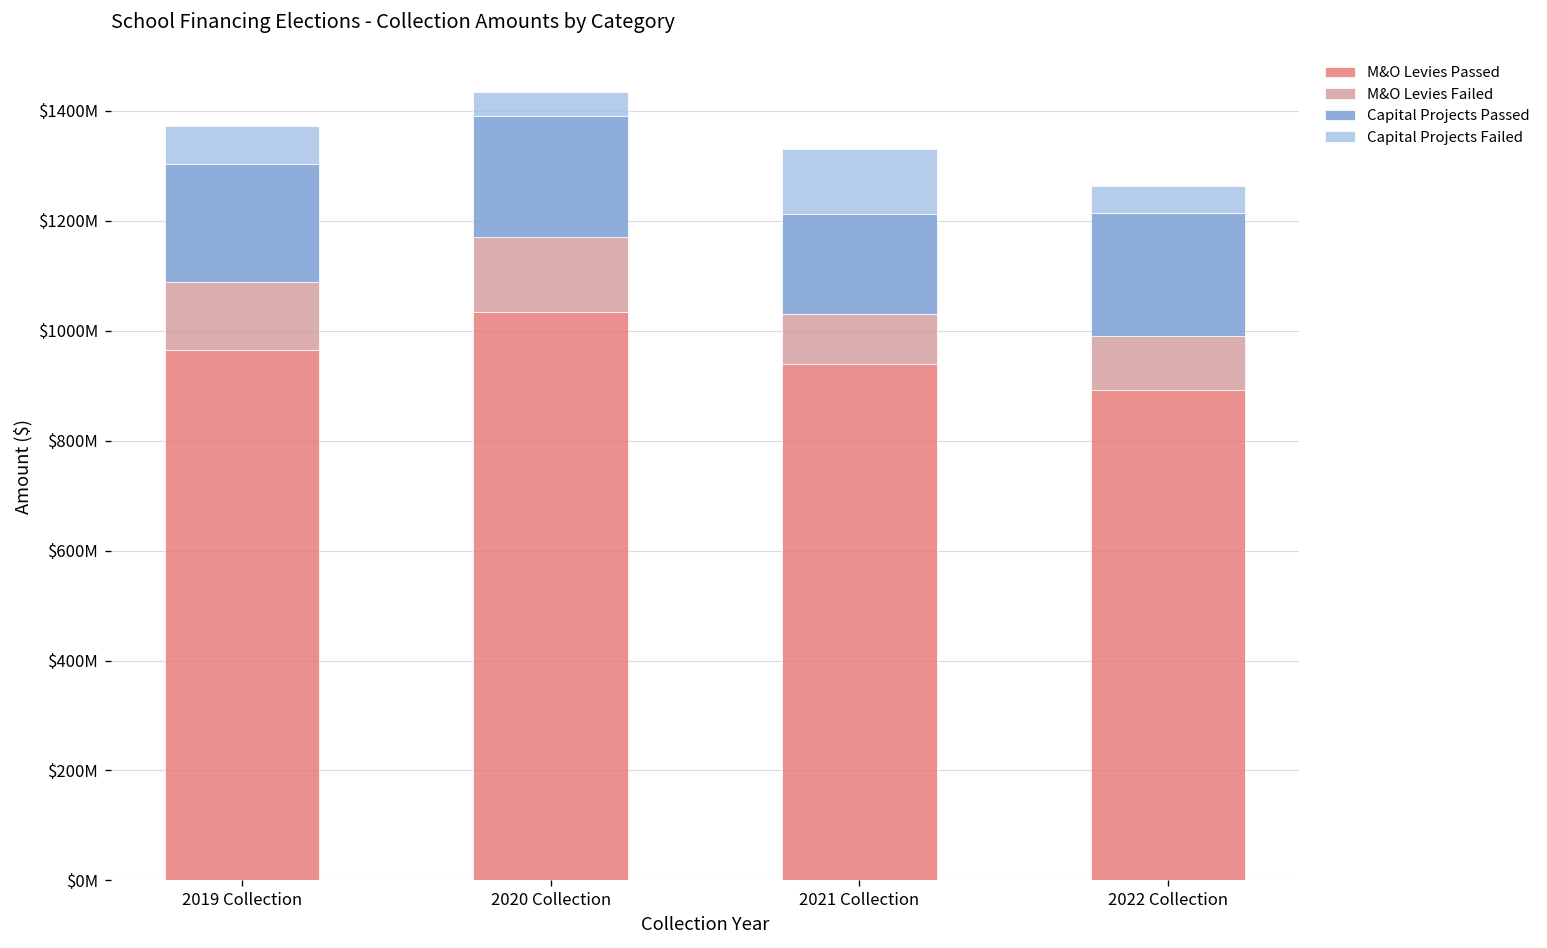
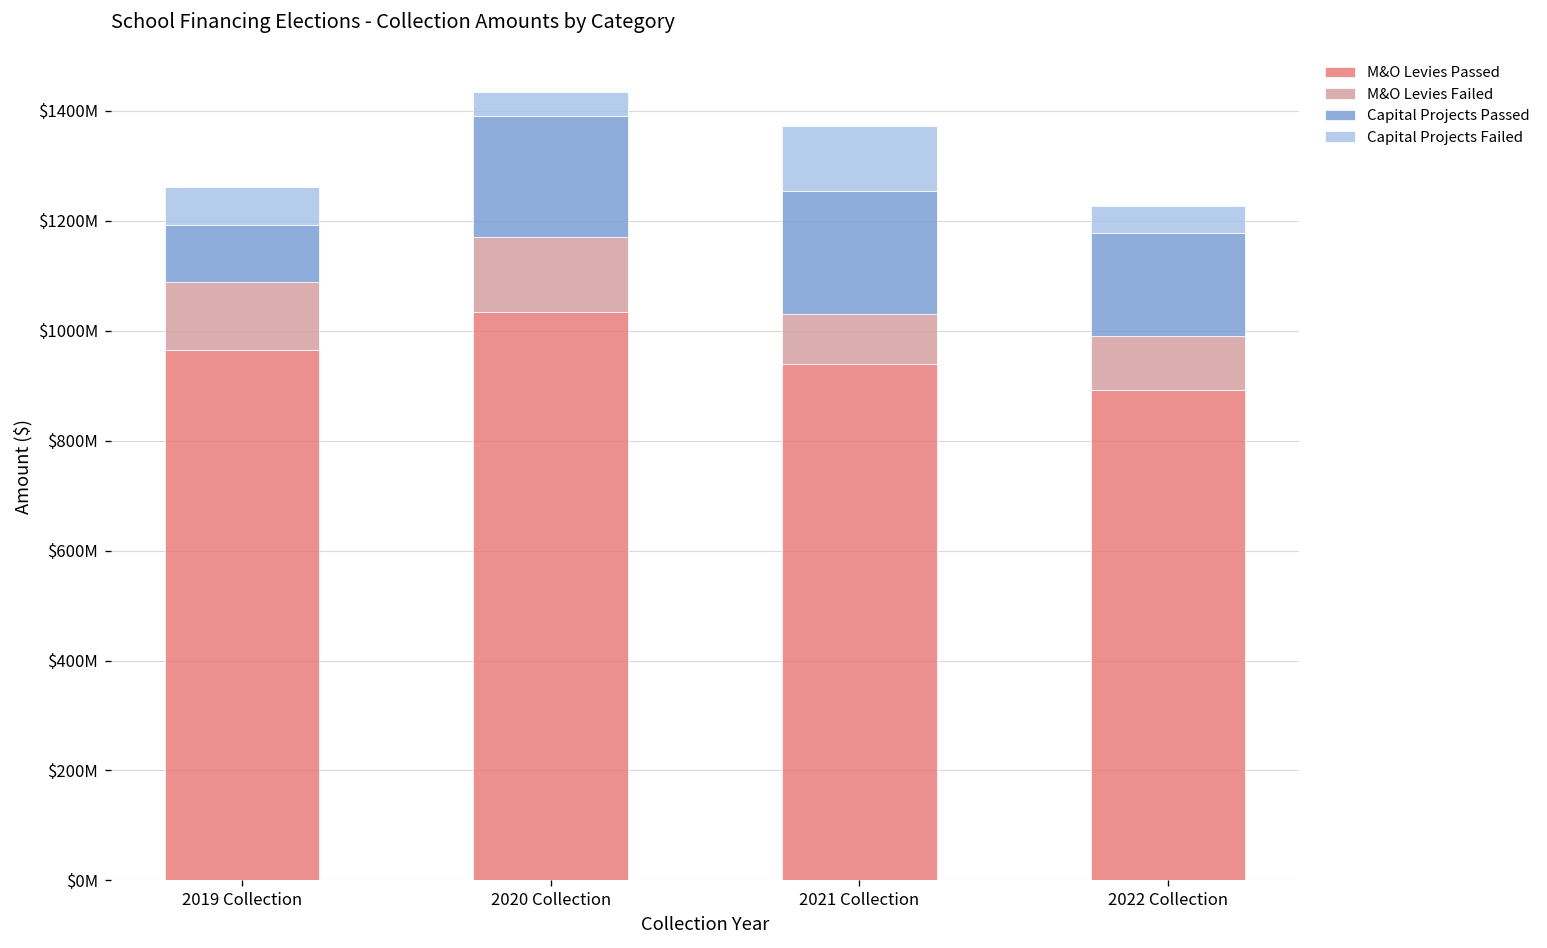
Capital Projects Passed, 2019 Collection: $210000000 -> $100000000
Capital Projects Passed, 2021 Collection: $180000000 -> $220000000
Capital Projects Passed, 2022 Collection: $230000000 -> $190000000
